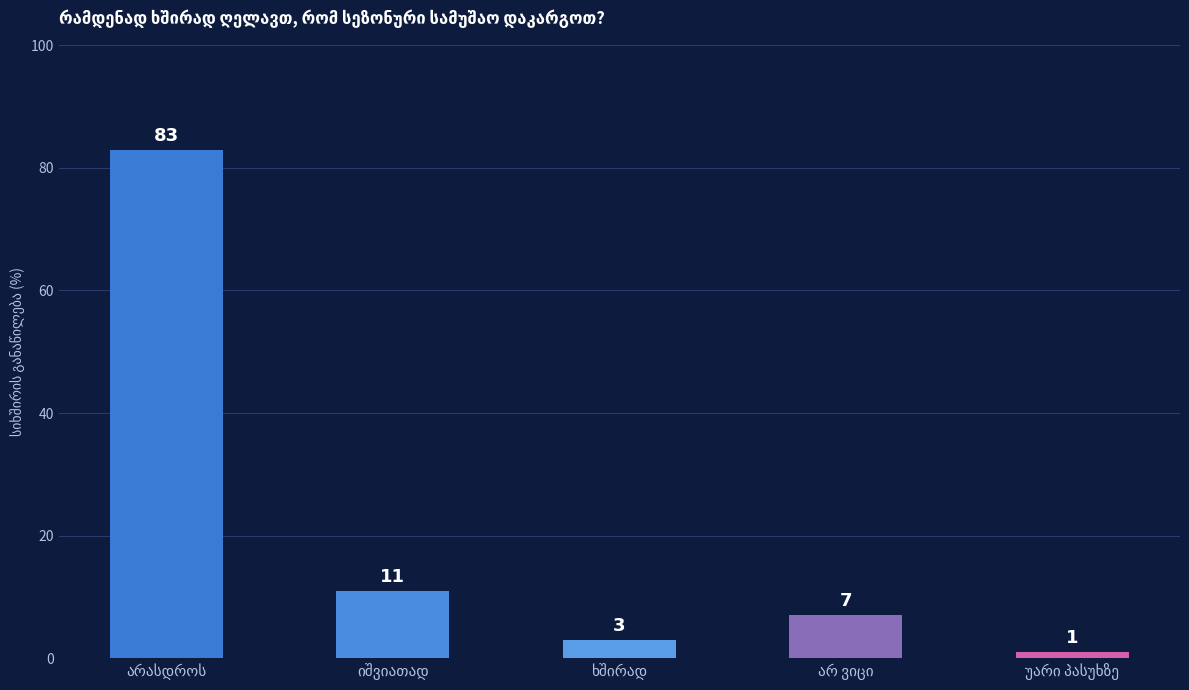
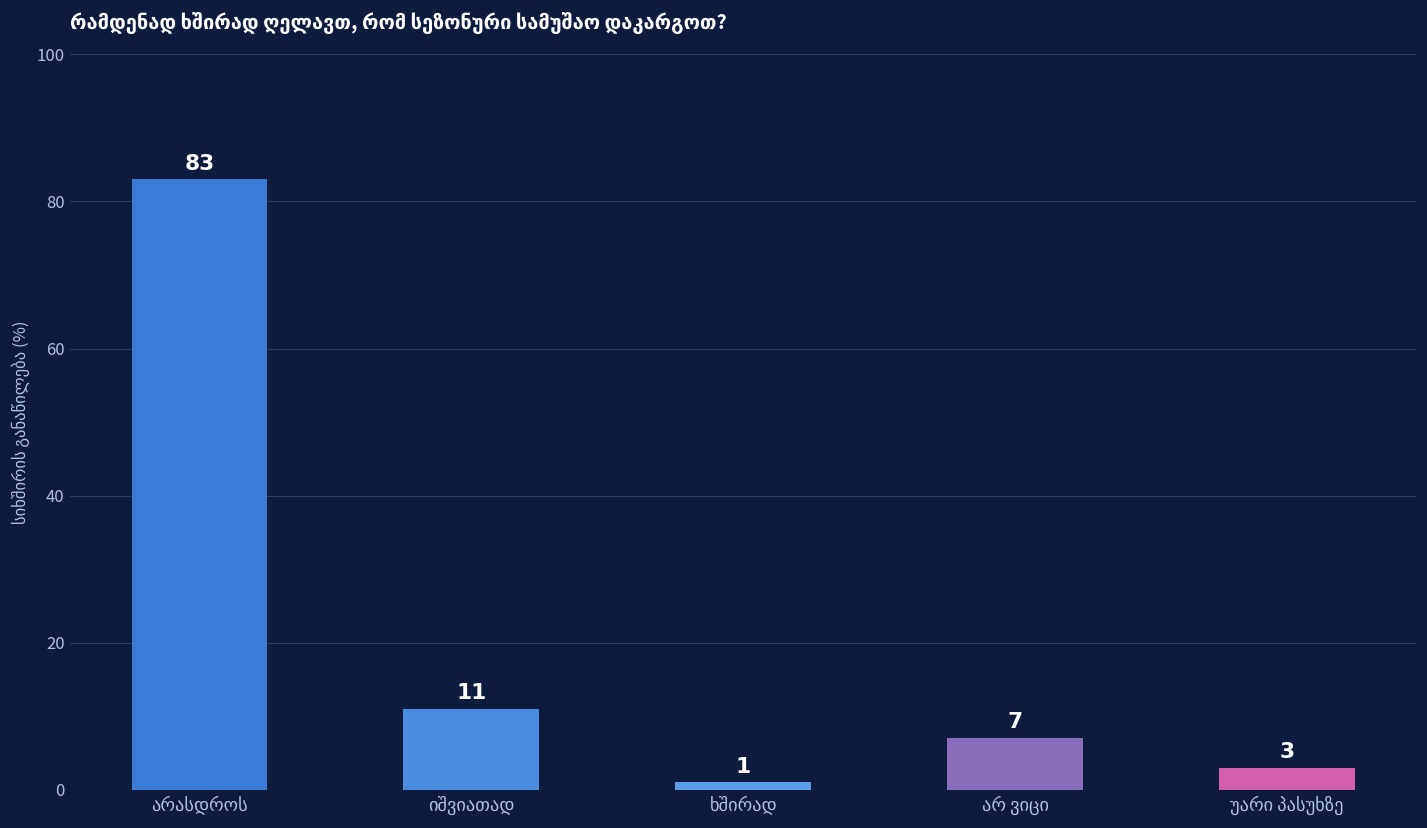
ხშირად: 3 -> 1
უარი პასუხზე: 1 -> 3
